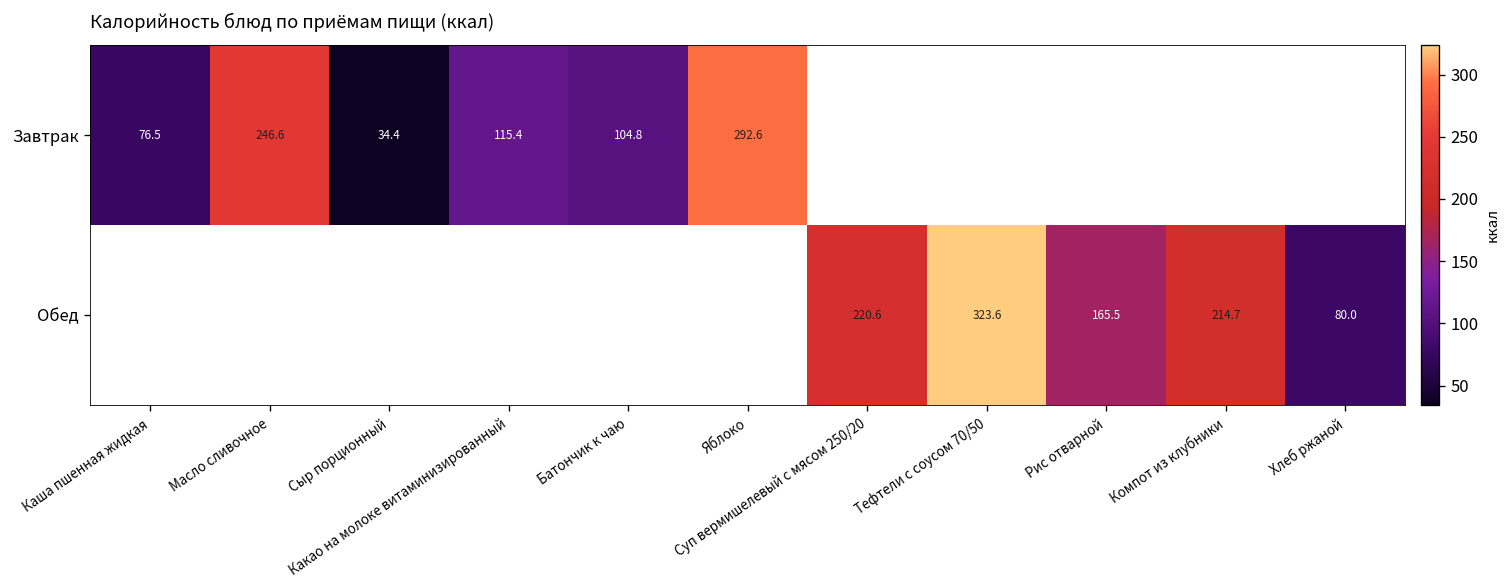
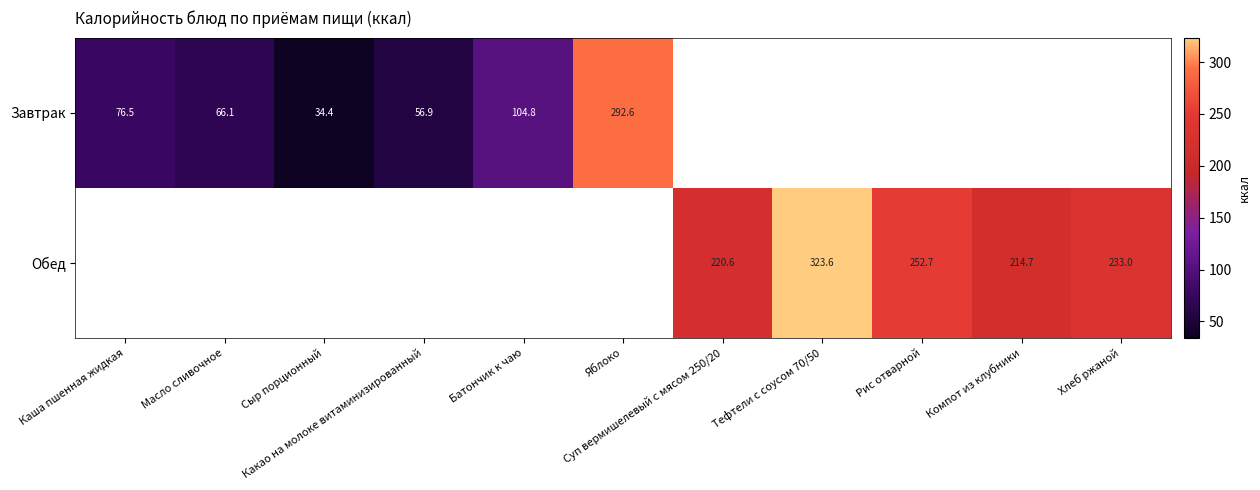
Завтрак, Масло сливочное: 246.6 -> 66.1
Завтрак, Какао на молоке витаминизированный: 115.4 -> 56.9
Обед, Рис отварной: 165.5 -> 252.7
Обед, Хлеб ржаной: 80.0 -> 233.0
